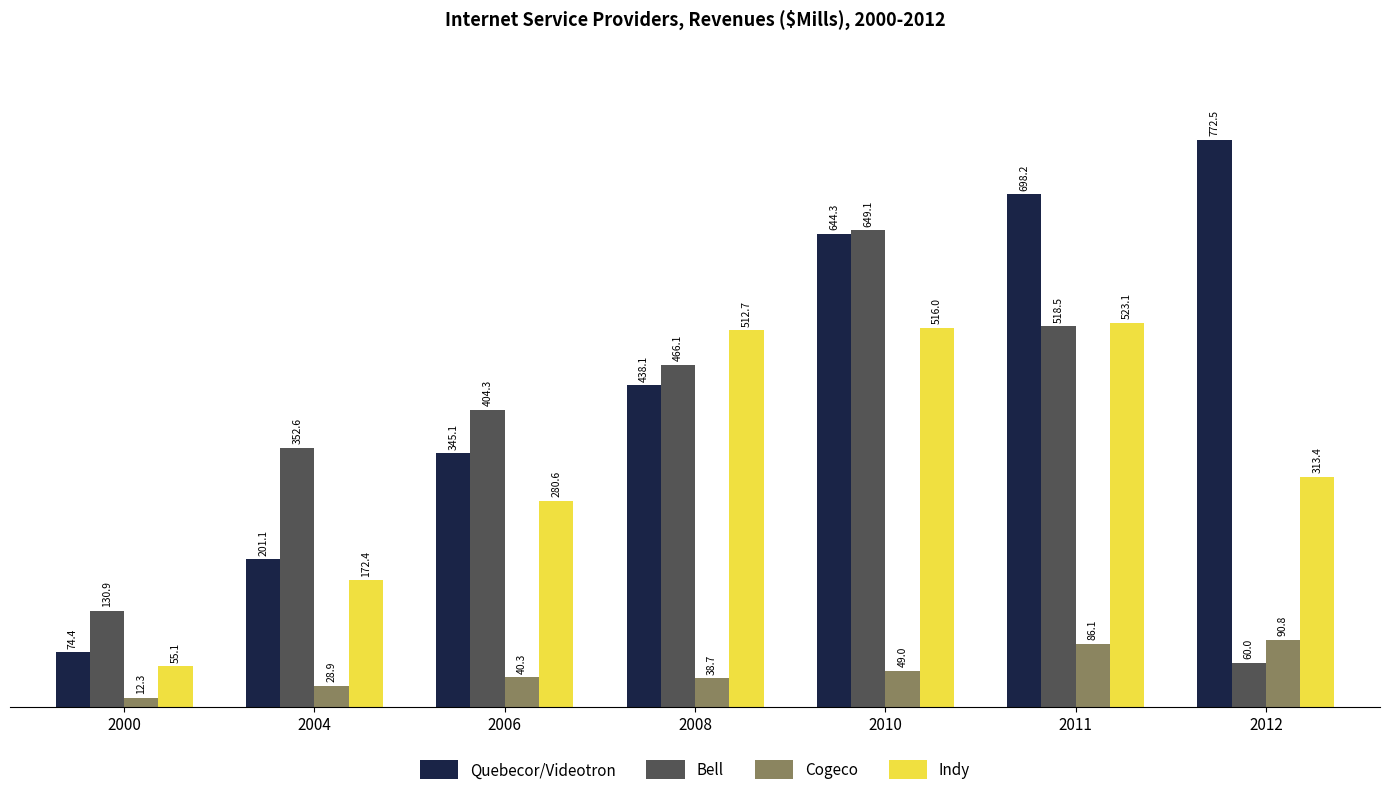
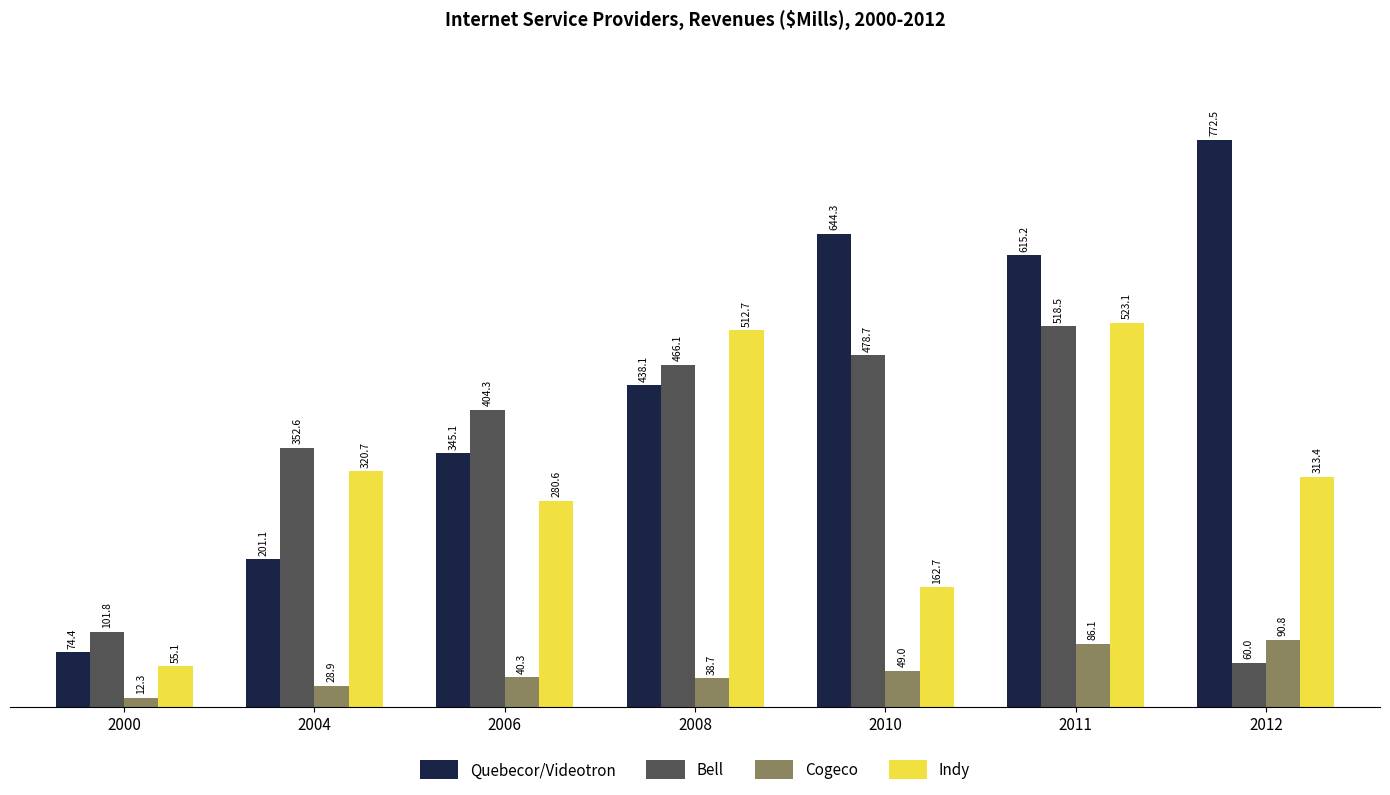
Bell, 2000: 130.9 -> 101.8
Indy, 2004: 172.4 -> 320.7
Bell, 2010: 649.1 -> 478.7
Indy, 2010: 516.0 -> 162.7
Quebecor/Videotron, 2011: 698.2 -> 615.2
